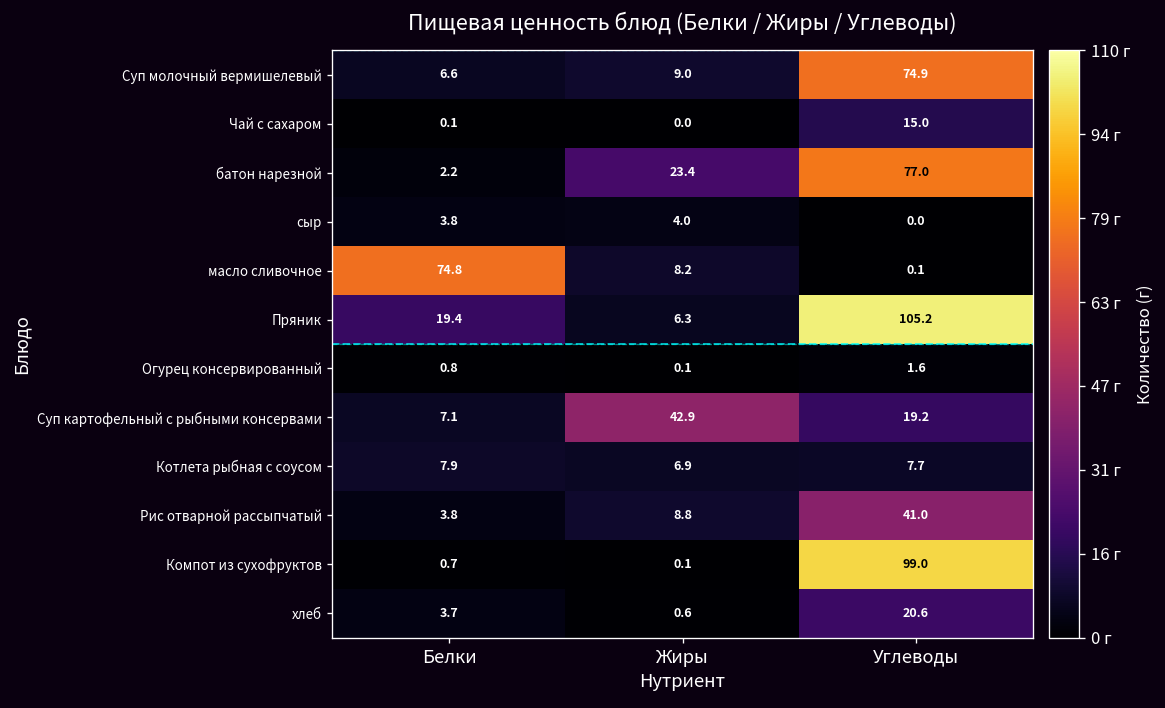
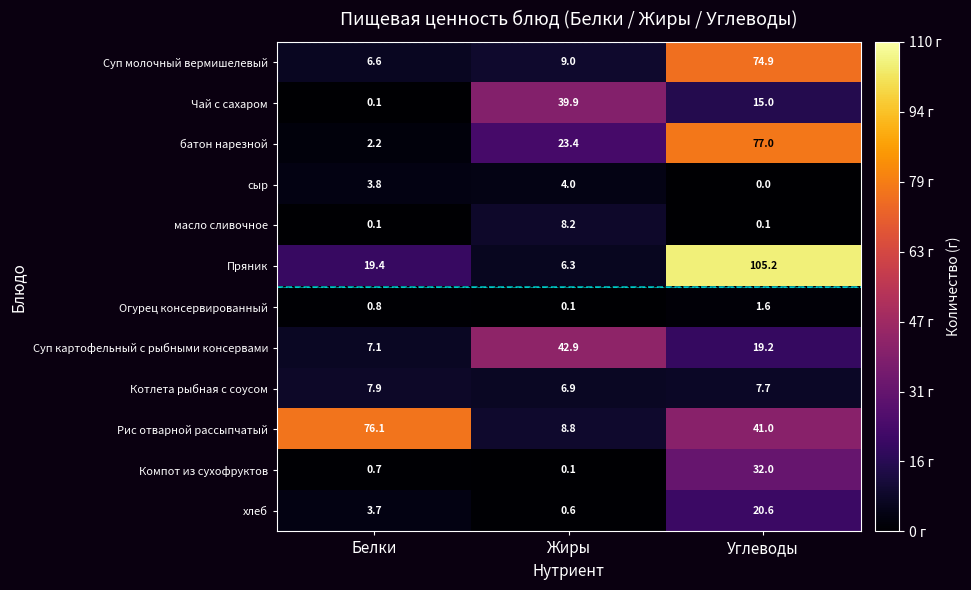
Чай с сахаром, Жиры: 0.0 -> 39.9
масло сливочное, Белки: 74.8 -> 0.1
Рис отварной рассыпчатый, Белки: 3.8 -> 76.1
Компот из сухофруктов, Углеводы: 99.0 -> 32.0
